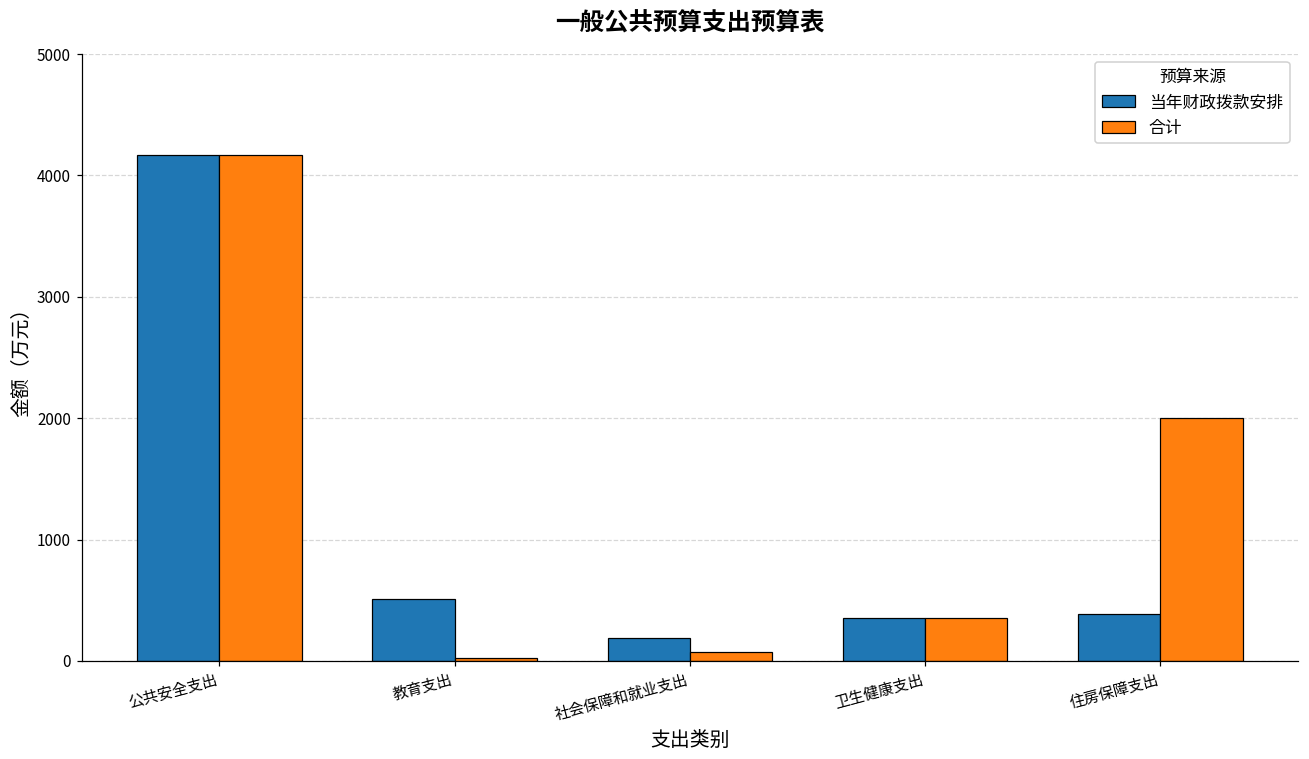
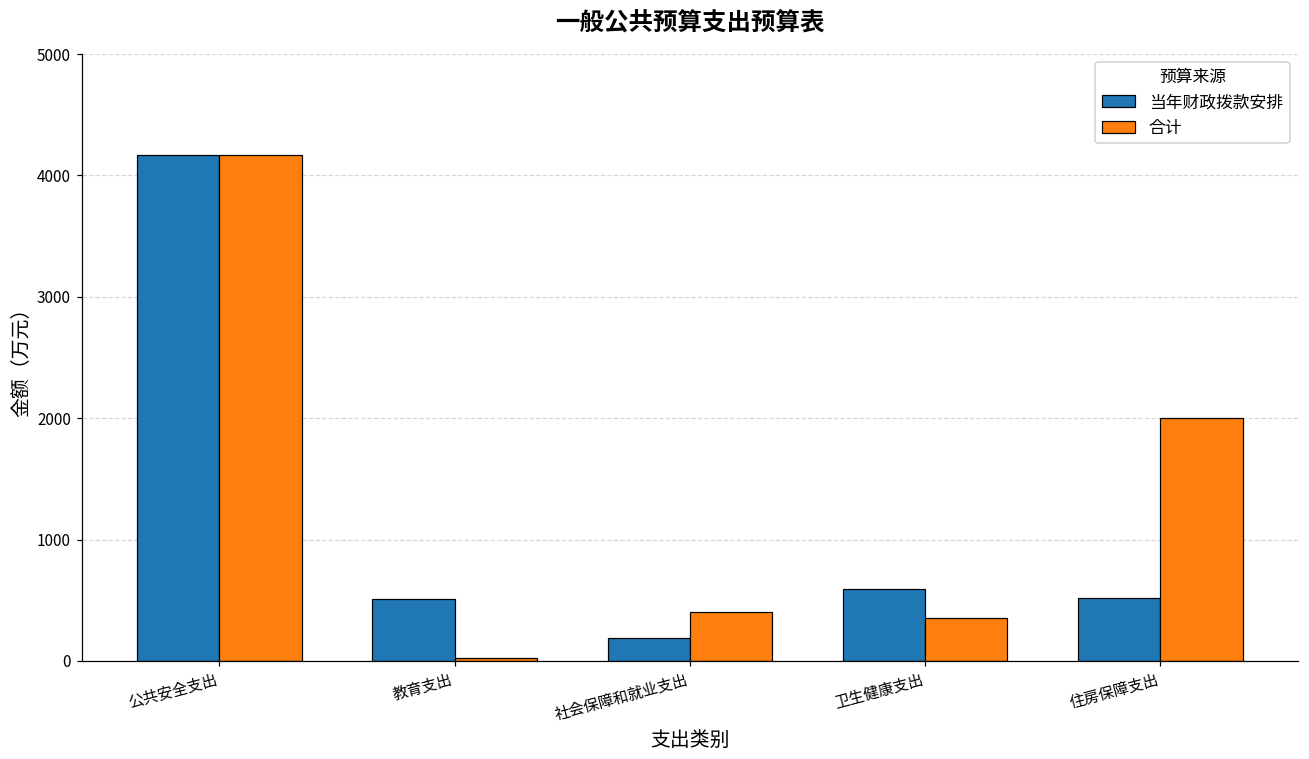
合计, 社会保障和就业支出: 80 -> 400
当年财政拨款安排, 卫生健康支出: 360 -> 590
当年财政拨款安排, 住房保障支出: 390 -> 520
